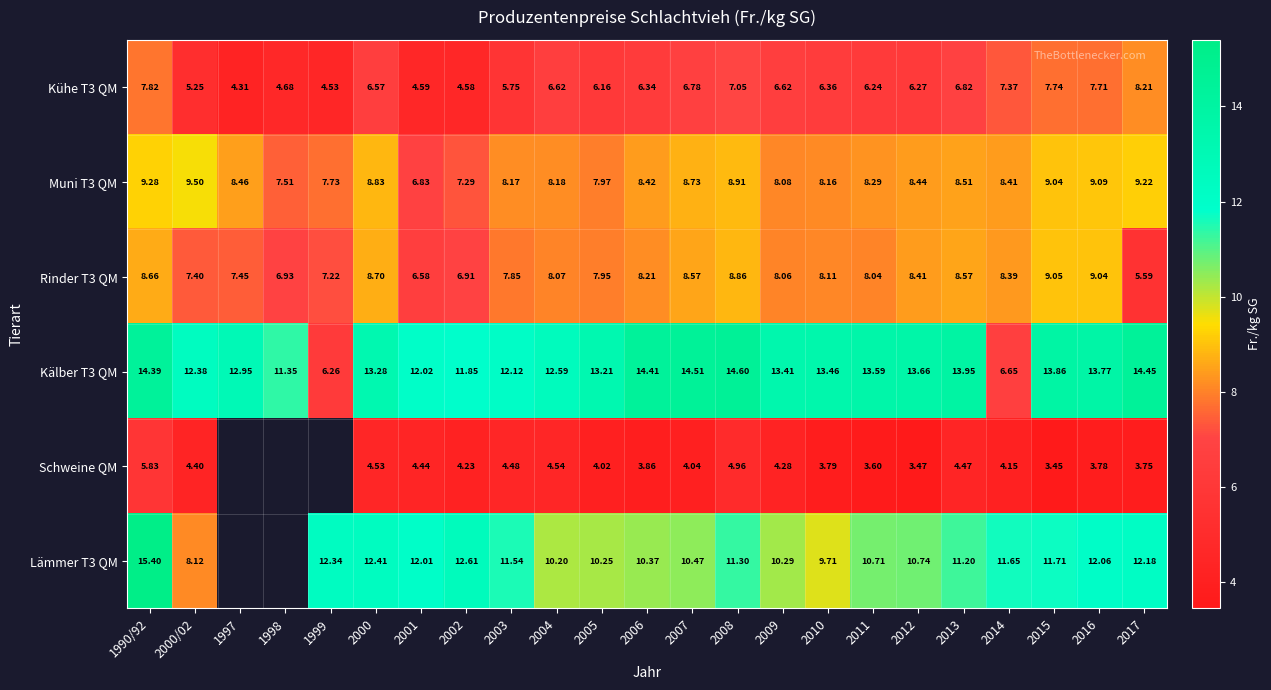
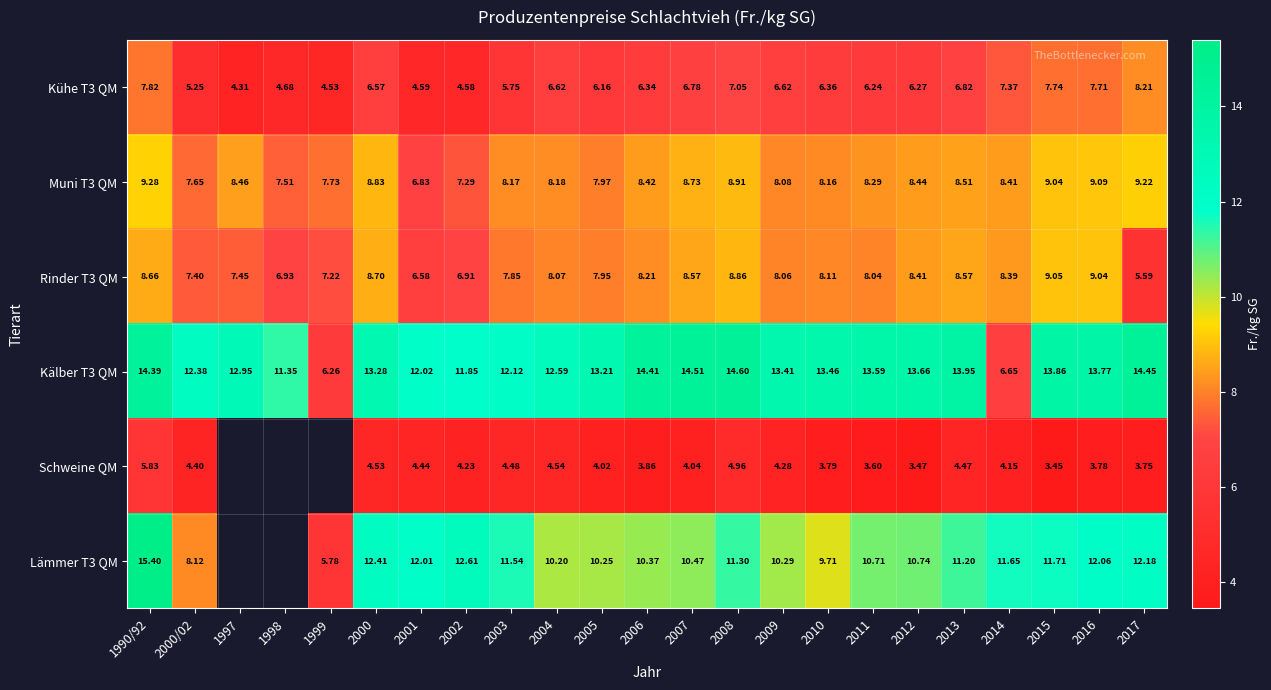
Muni T3 QM, 2000/02: 9.50 -> 7.65
Lämmer T3 QM, 1999: 12.34 -> 5.78
